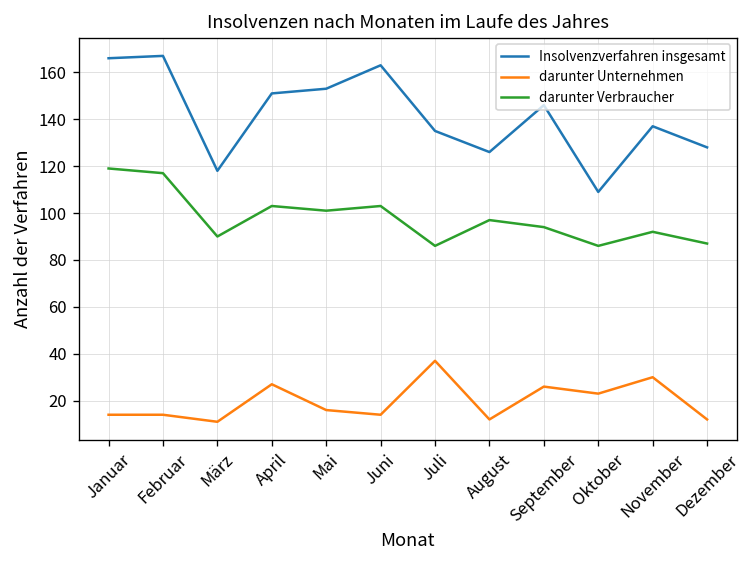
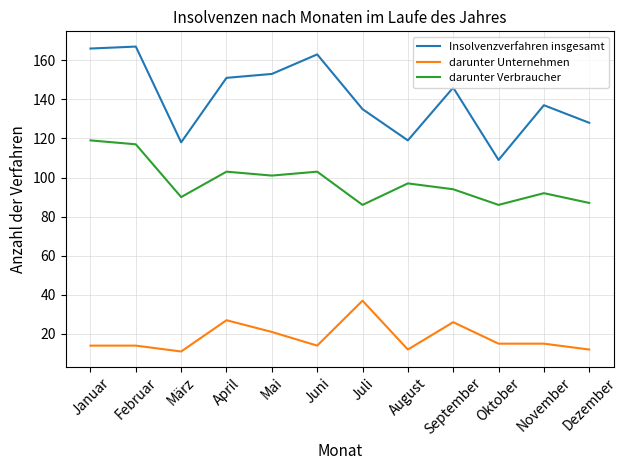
darunter Unternehmen, Mai: 16 -> 21
Insolvenzverfahren insgesamt, August: 126 -> 119
darunter Unternehmen, Oktober: 23 -> 15
darunter Unternehmen, November: 30 -> 15
